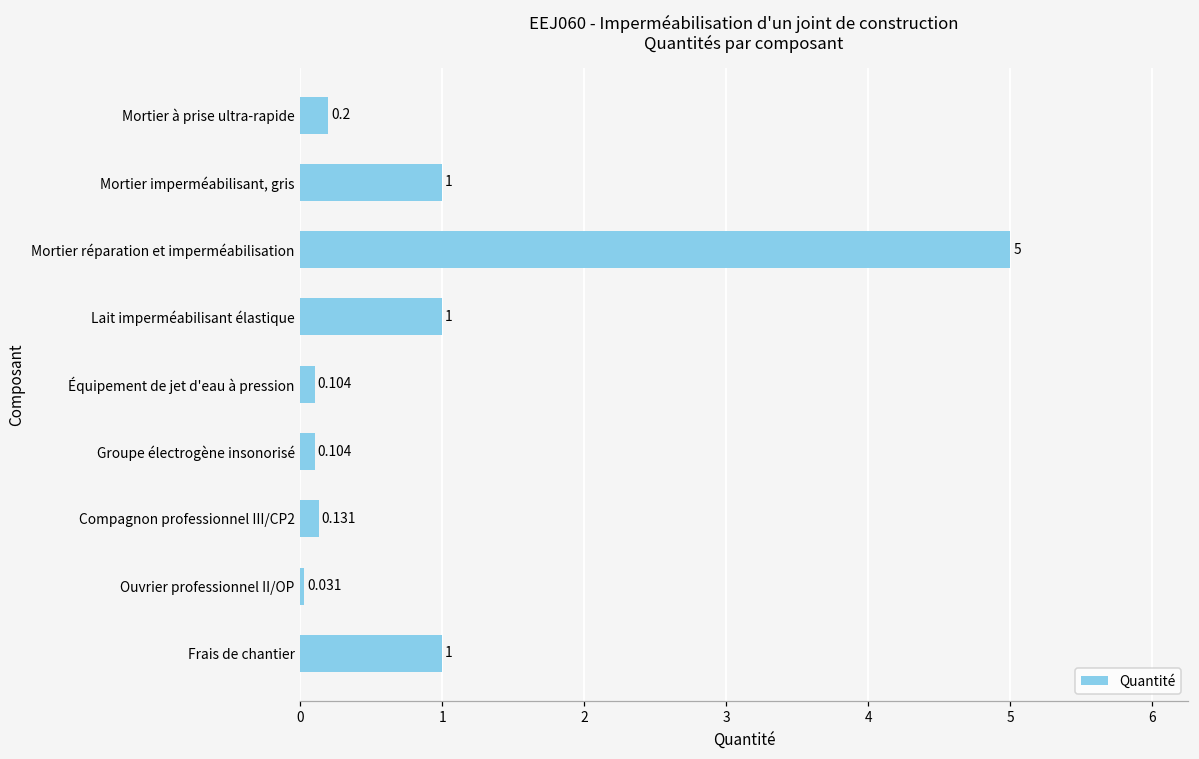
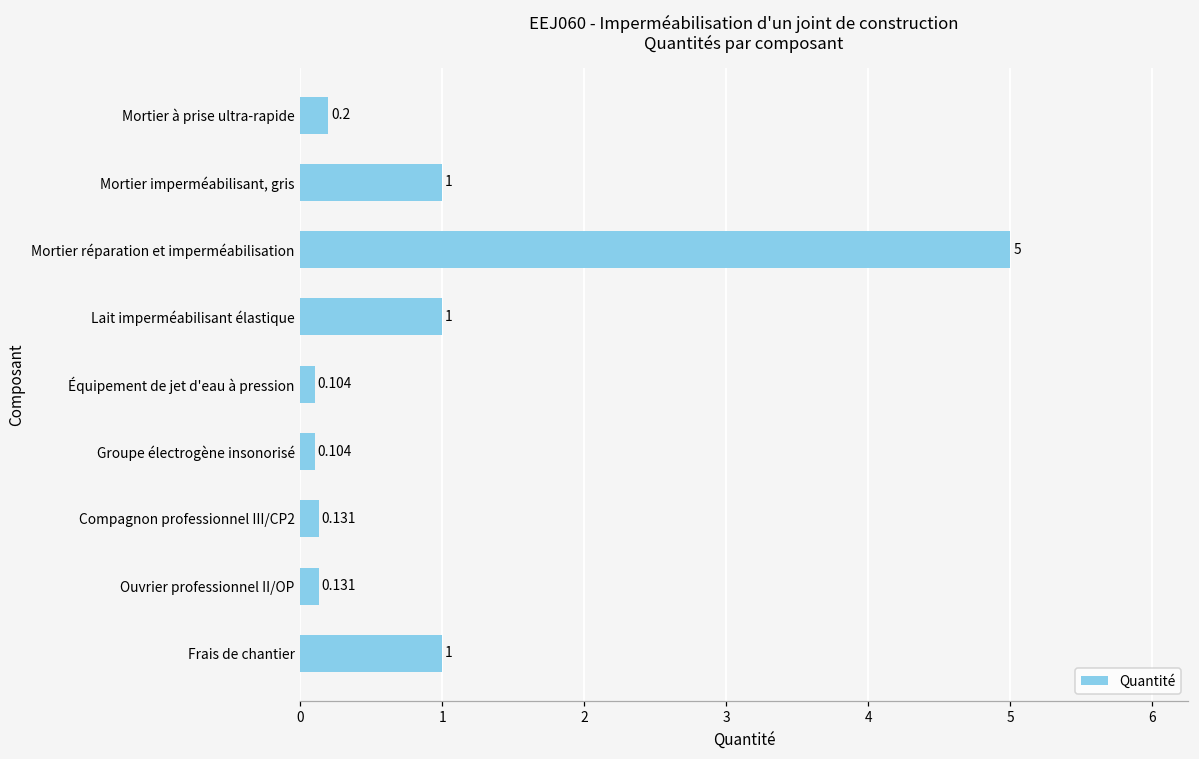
Ouvrier professionnel II/OP: 0.031 -> 0.131
